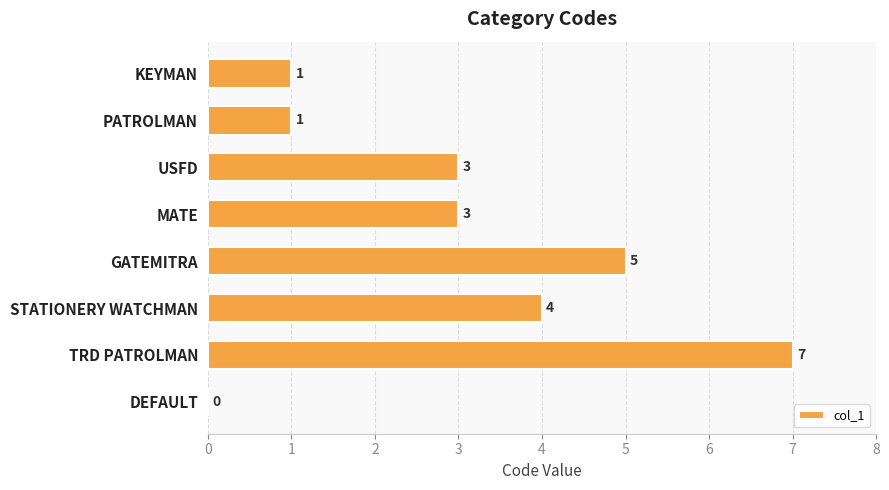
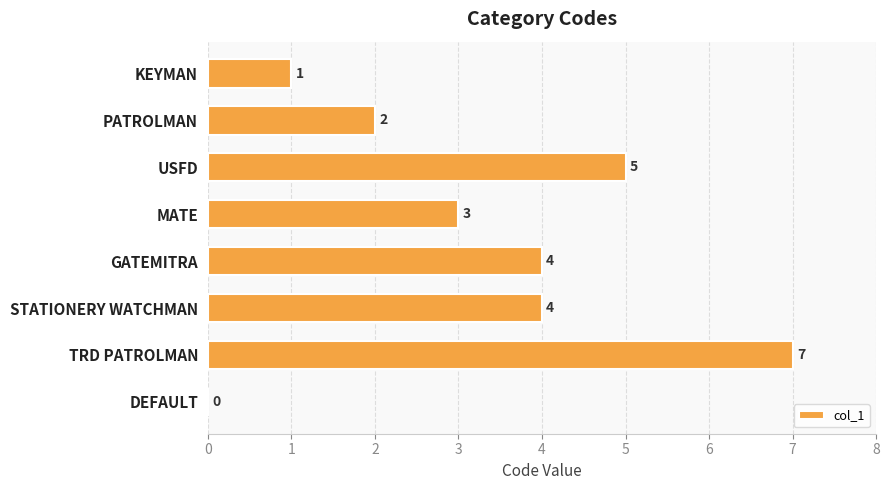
PATROLMAN: 1 -> 2
USFD: 3 -> 5
GATEMITRA: 5 -> 4
